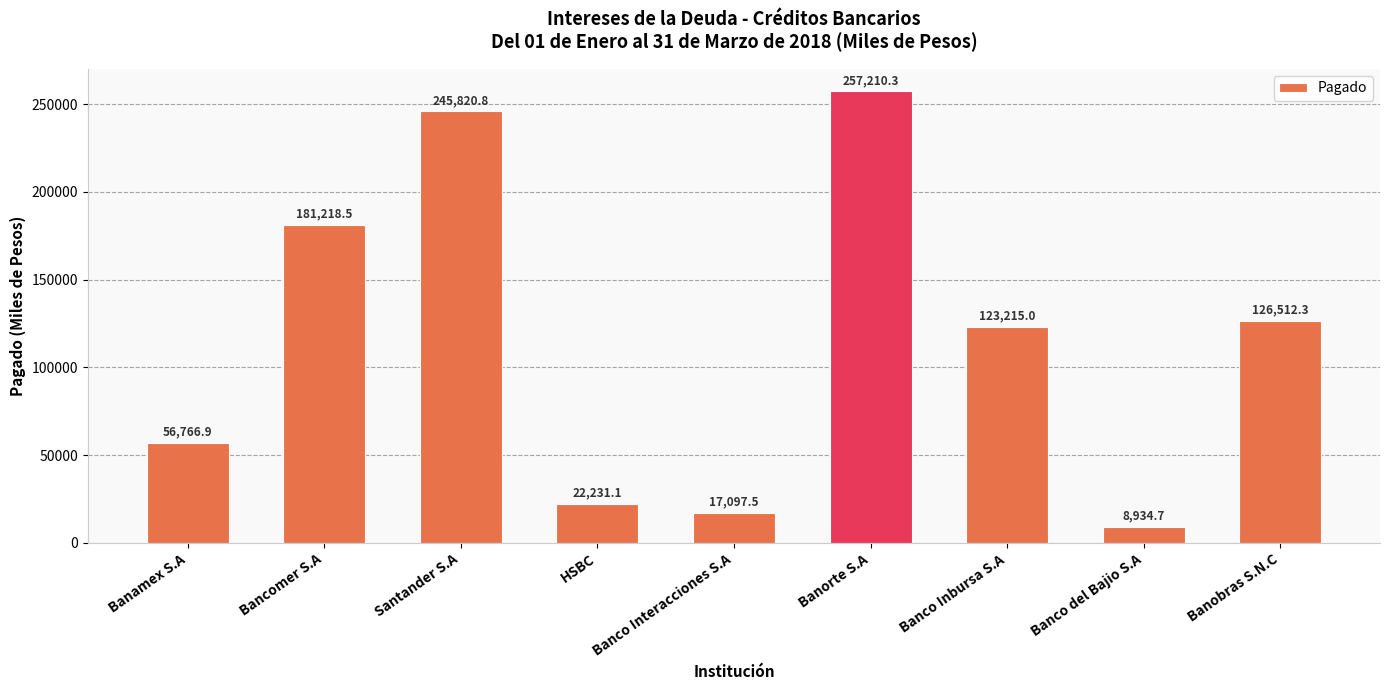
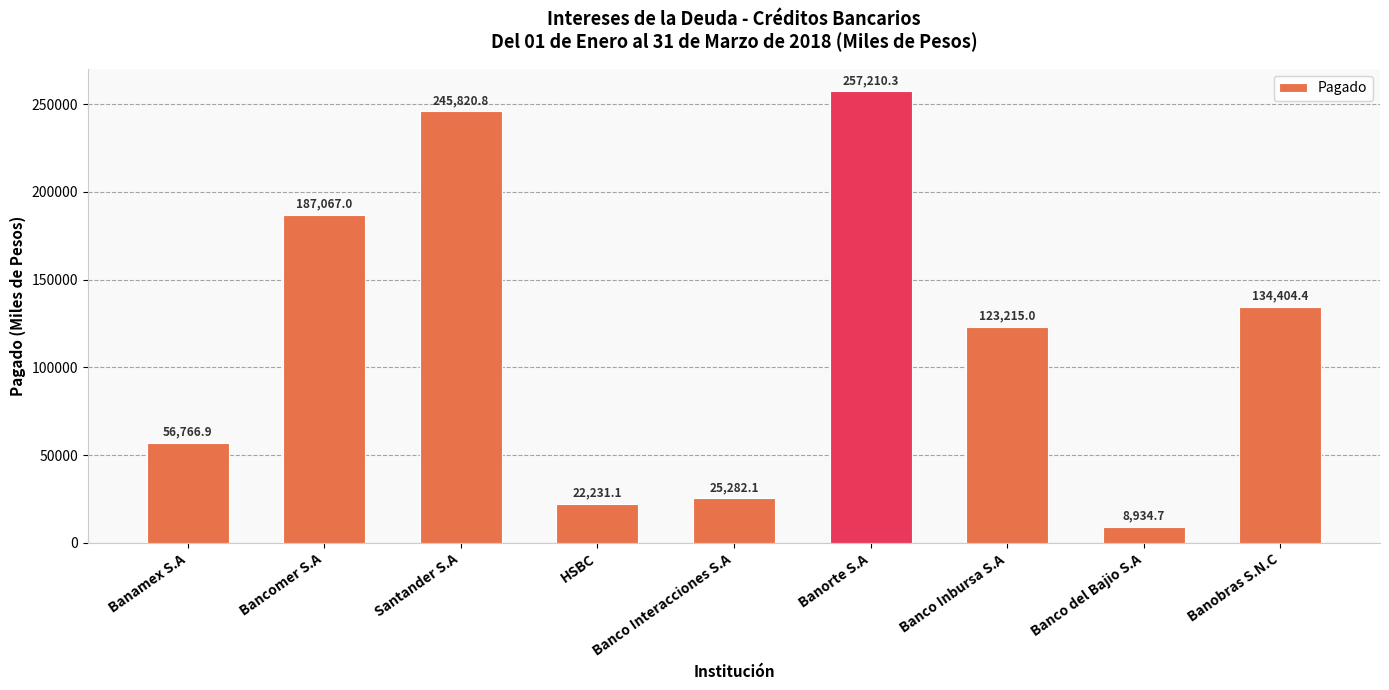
Bancomer S.A: 181,218.5 -> 187,067.0
Banco Interacciones S.A: 17,097.5 -> 25,282.1
Banobras S.N.C: 126,512.3 -> 134,404.4
